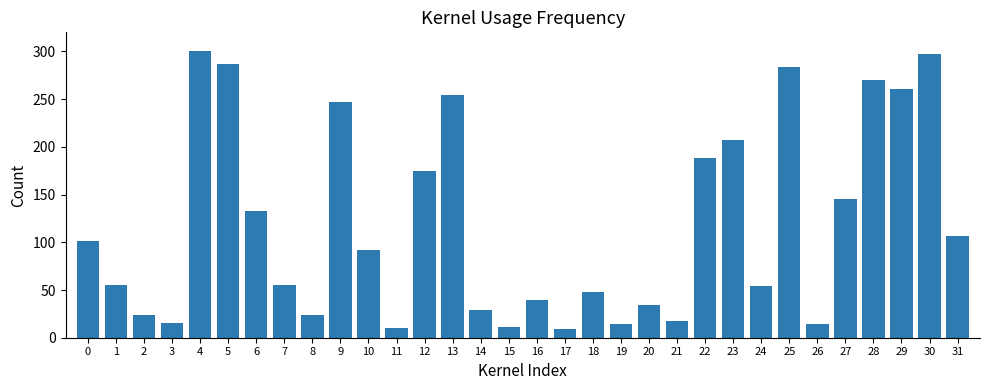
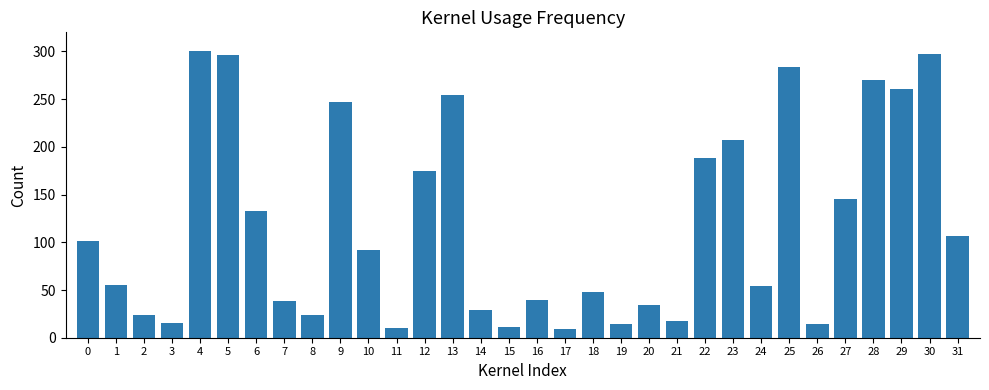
5: 290 -> 300
7: 60 -> 40
